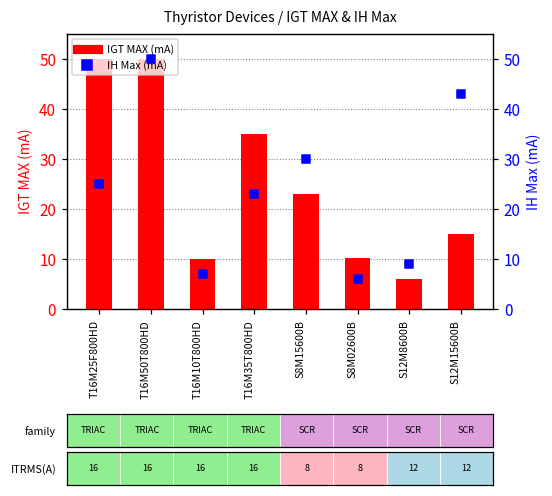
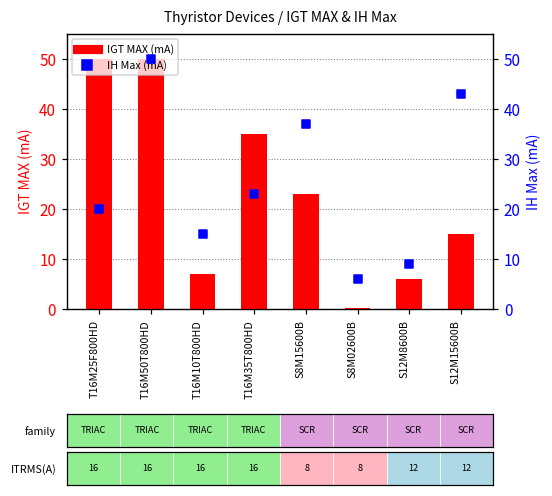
Thyristor Devices / IGT MAX & IH Max, IGT MAX (mA), T16M10T800HD: 10 -> 7
Thyristor Devices / IGT MAX & IH Max, IGT MAX (mA), S8M02600B: 10 -> 0
Thyristor Devices / IGT MAX & IH Max, IH Max (mA), T16M25F800HD: 25 -> 20
Thyristor Devices / IGT MAX & IH Max, IH Max (mA), T16M10T800HD: 7 -> 15
Thyristor Devices / IGT MAX & IH Max, IH Max (mA), S8M15600B: 30 -> 37
